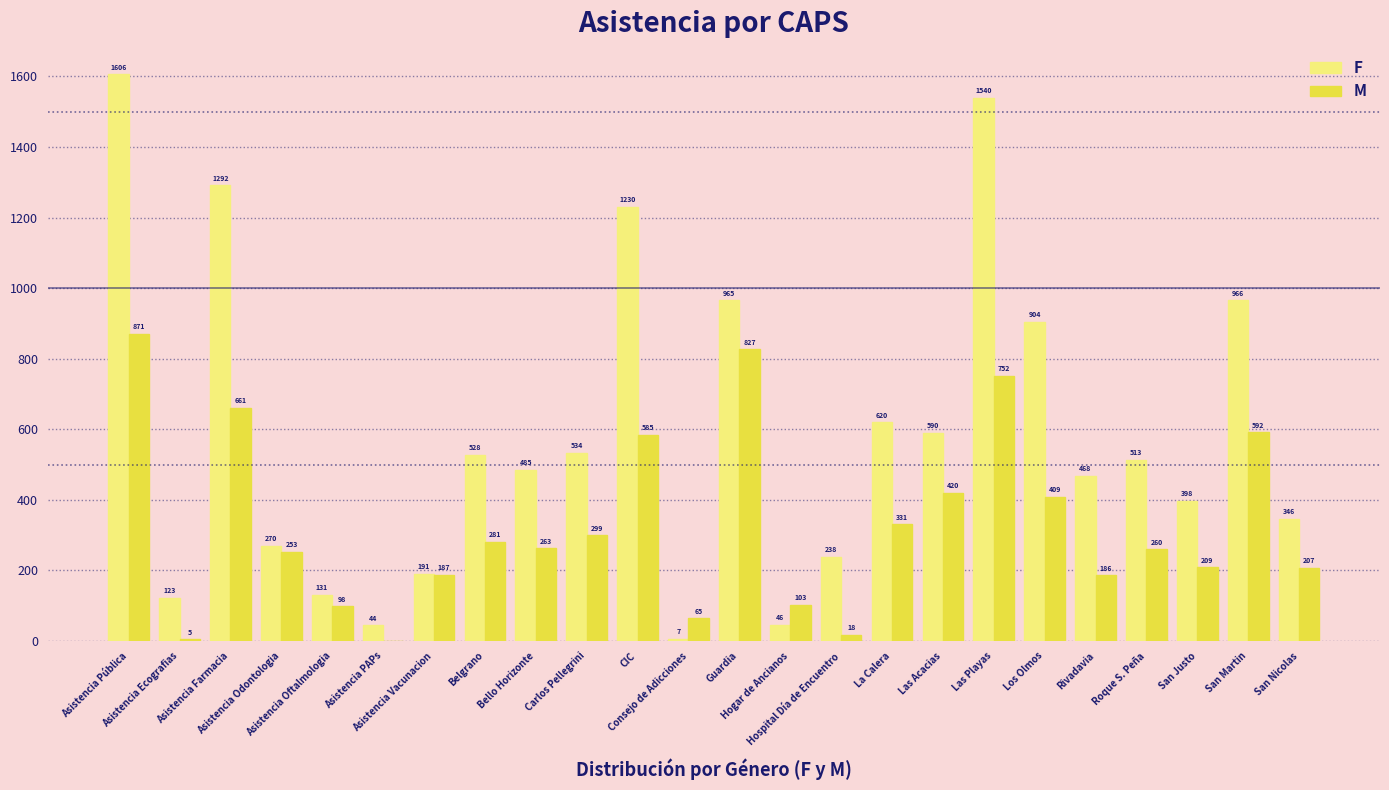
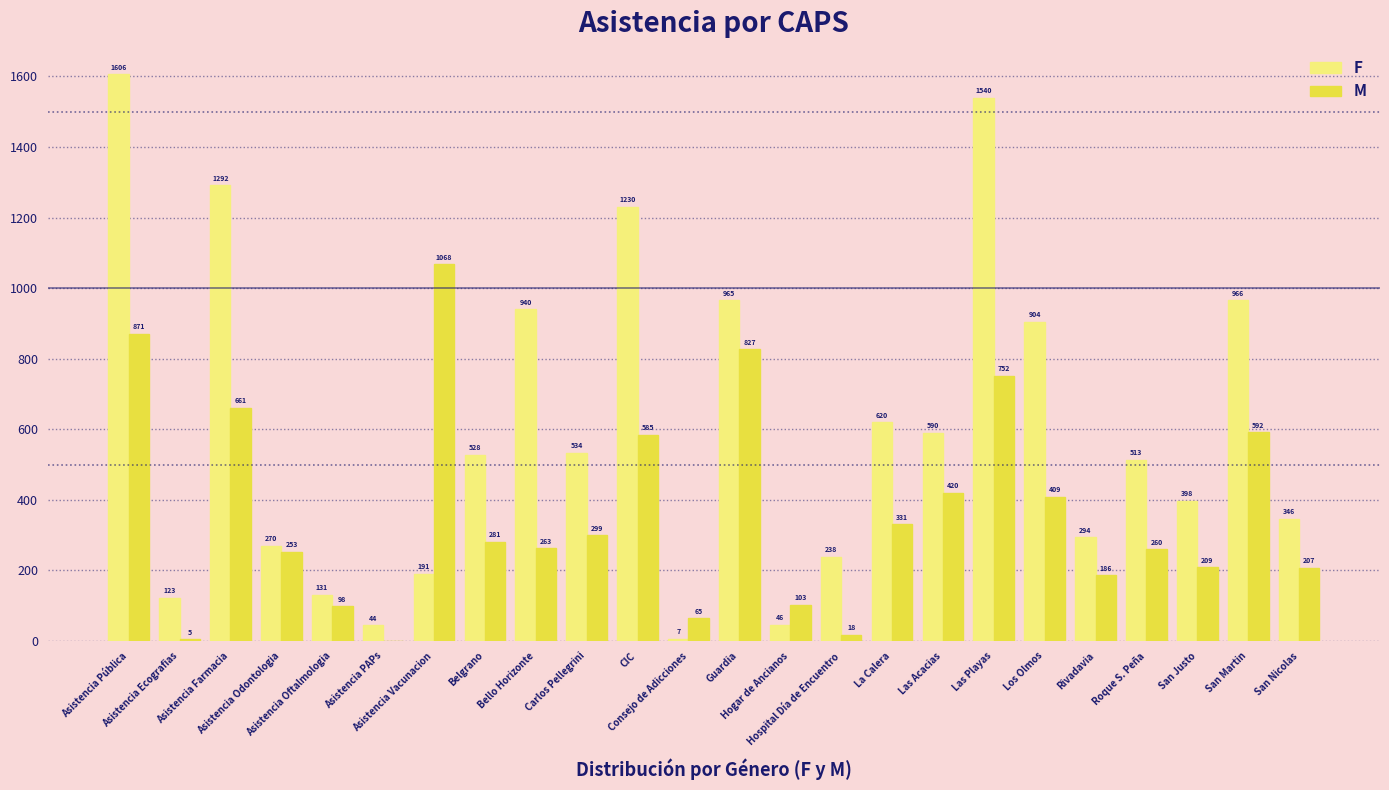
M, Asistencia Vacunacion: 187 -> 1068
F, Bello Horizonte: 485 -> 940
F, Rivadavia: 468 -> 294
